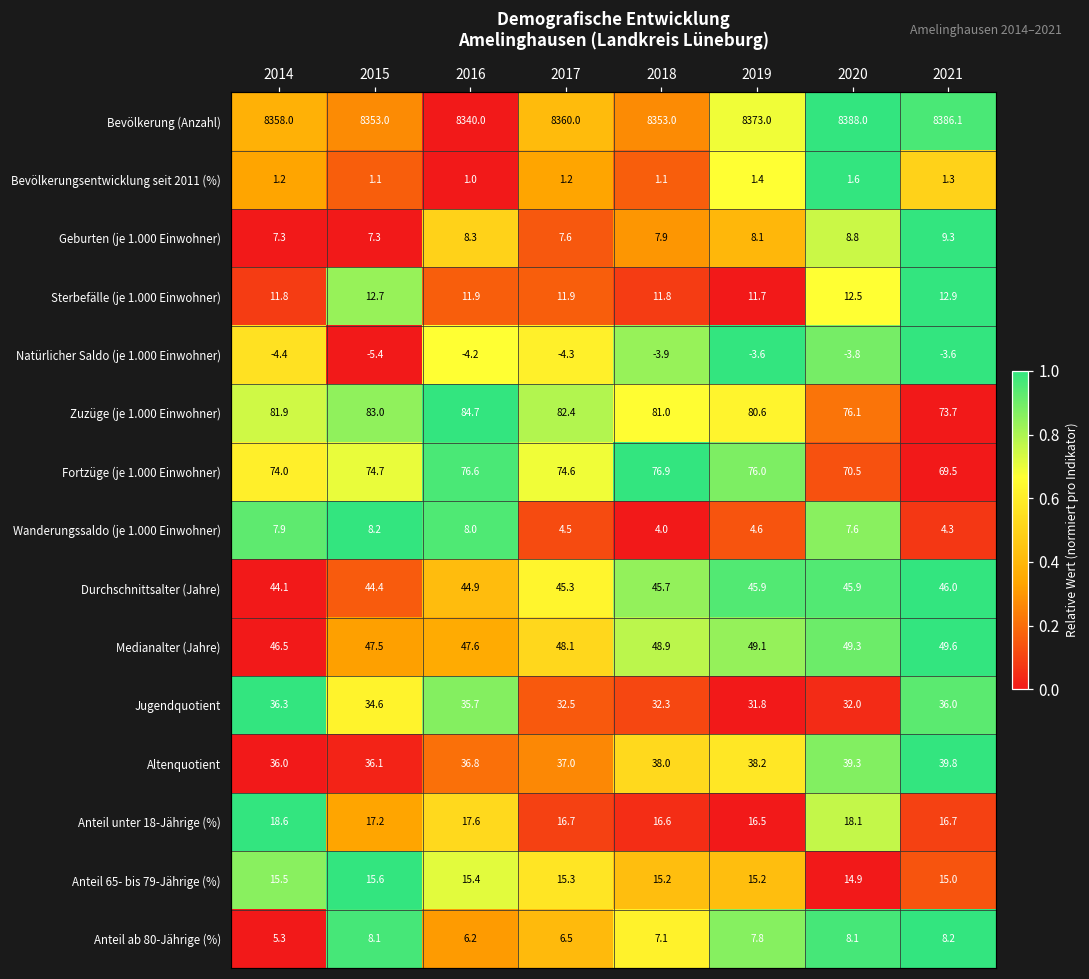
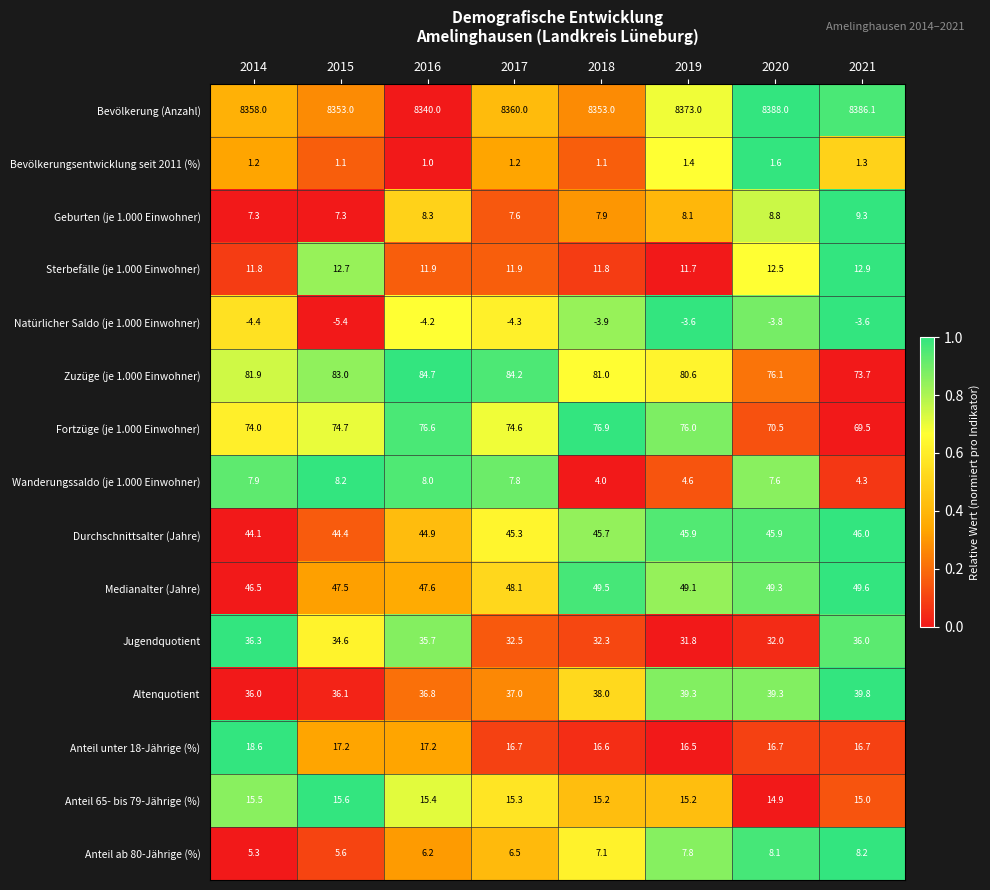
Zuzüge (je 1.000 Einwohner), 2017: 82.4 -> 84.2
Wanderungssaldo (je 1.000 Einwohner), 2017: 4.5 -> 7.8
Medianalter (Jahre), 2018: 48.9 -> 49.5
Altenquotient, 2019: 38.2 -> 39.3
Anteil unter 18-Jährige (%), 2016: 17.6 -> 17.2
Anteil unter 18-Jährige (%), 2020: 18.1 -> 16.7
Anteil ab 80-Jährige (%), 2015: 8.1 -> 5.6
